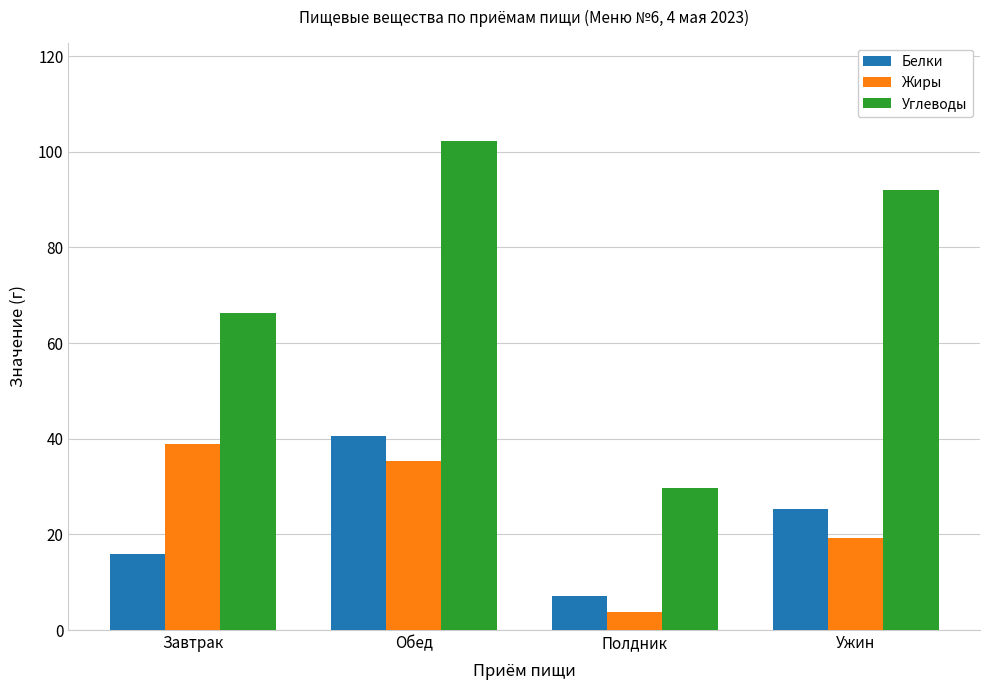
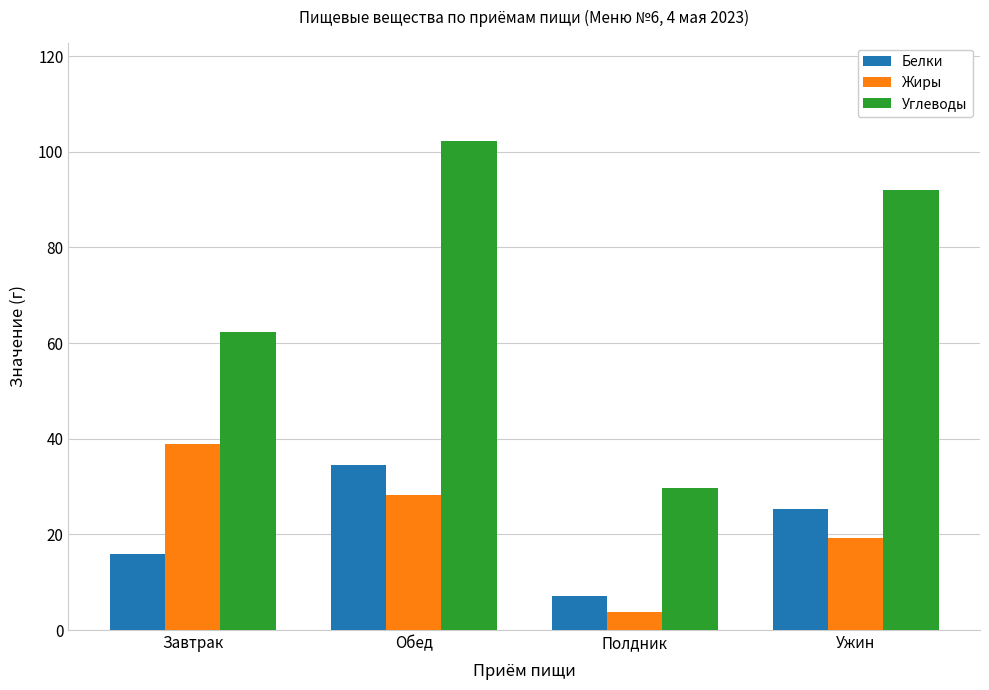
Углеводы, Завтрак: 66 -> 62
Белки, Обед: 41 -> 35
Жиры, Обед: 35 -> 28
